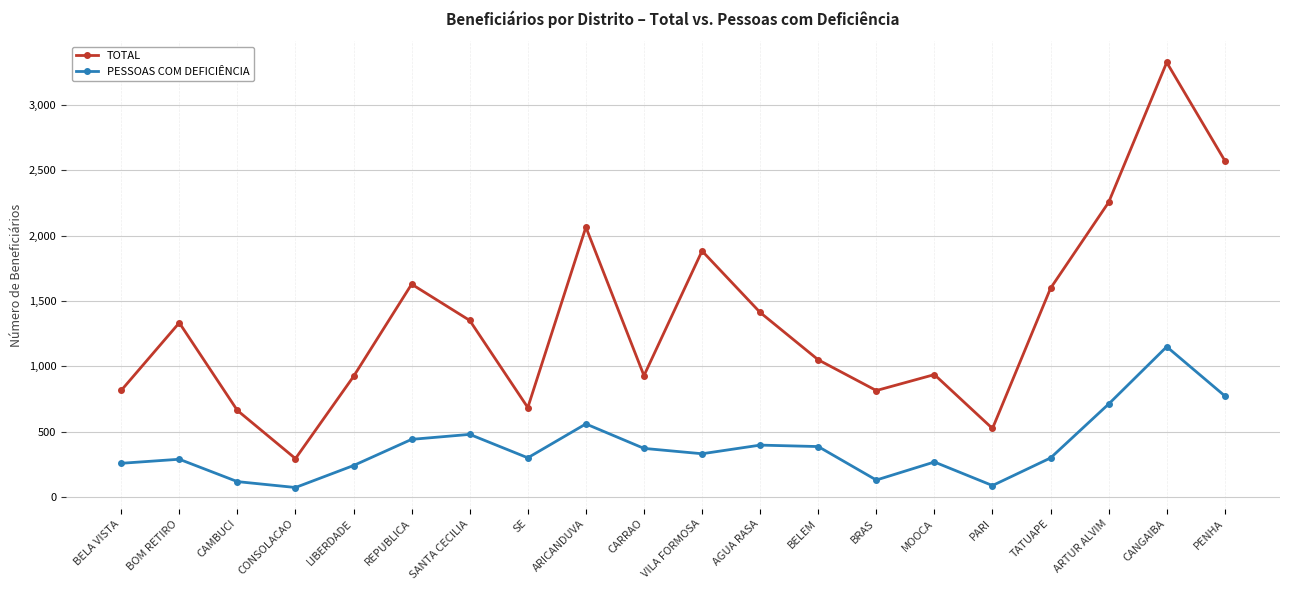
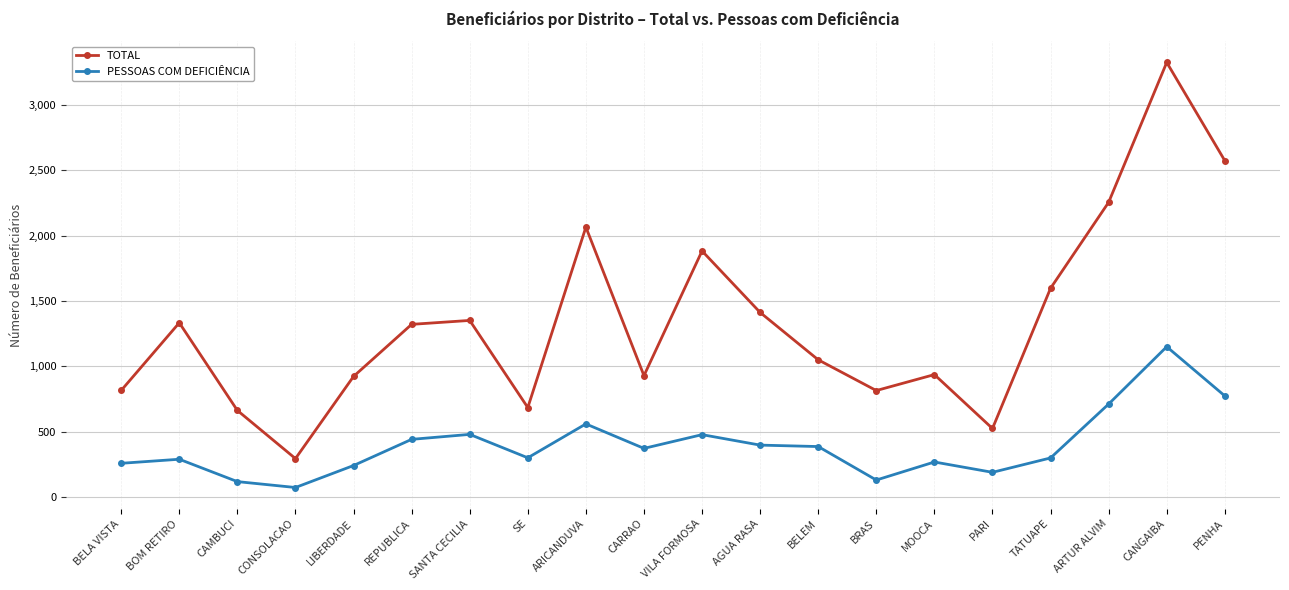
TOTAL, REPUBLICA: 1,630 -> 1,320
PESSOAS COM DEFICIÊNCIA, VILA FORMOSA: 330 -> 480
PESSOAS COM DEFICIÊNCIA, PARI: 90 -> 190
